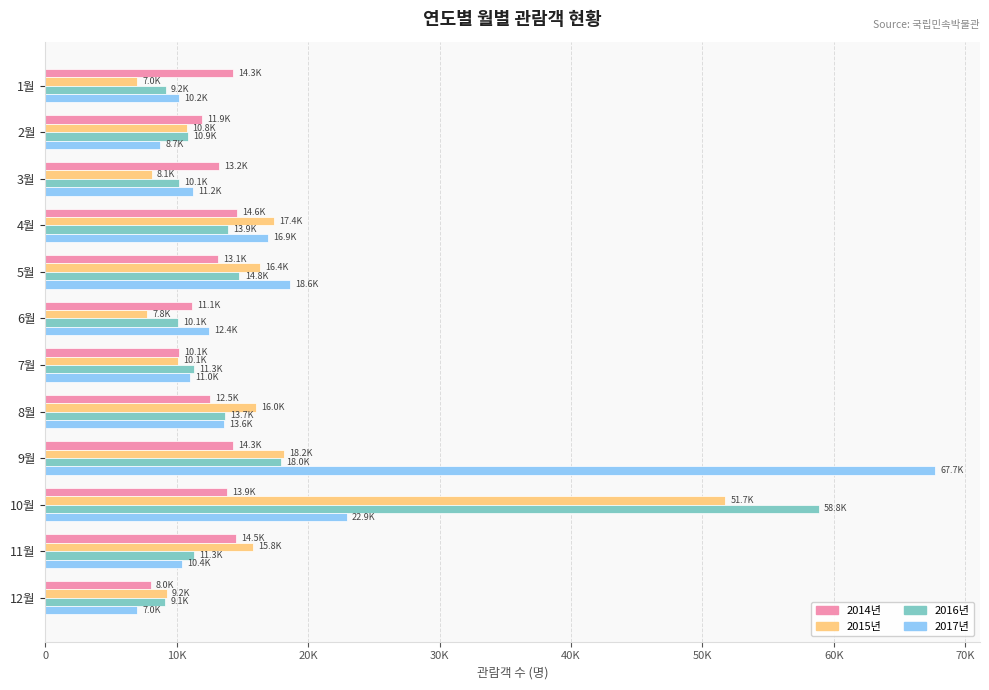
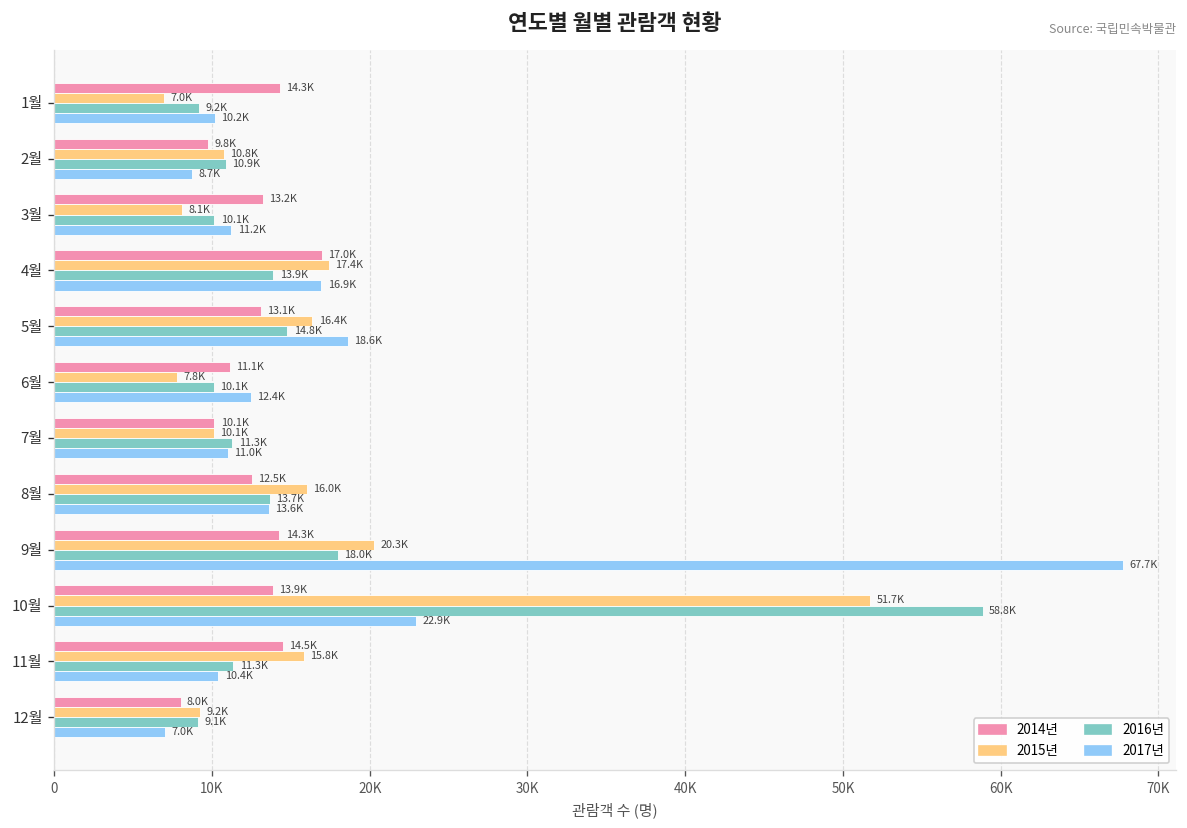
2014년, 2월: 11.9K -> 9.8K
2014년, 4월: 14.6K -> 17.0K
2015년, 9월: 18.2K -> 20.3K
